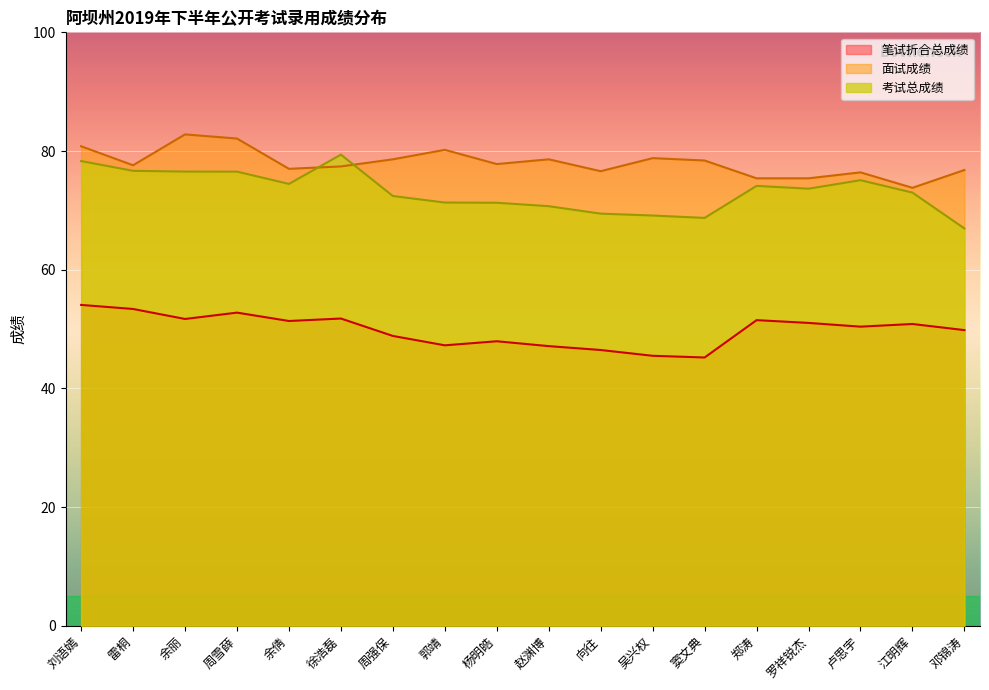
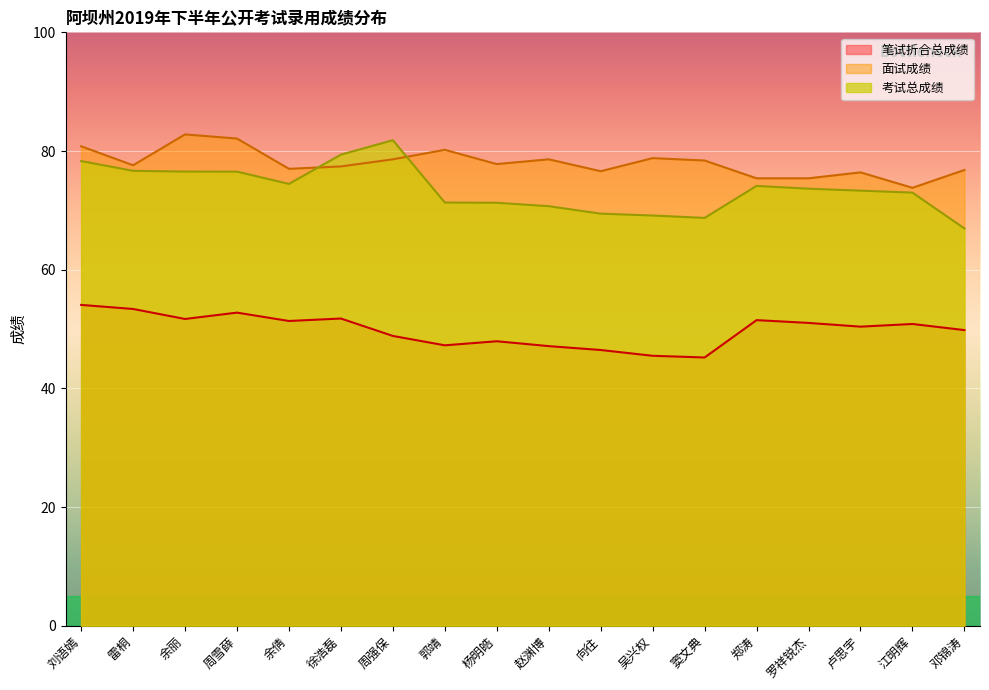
考试总成绩, 周强保: 72 -> 82
考试总成绩, 卢思宇: 75 -> 73
